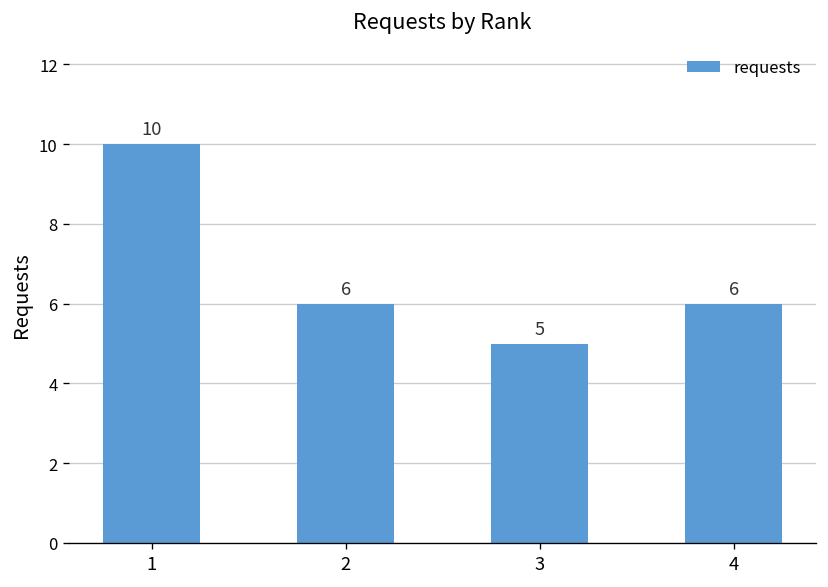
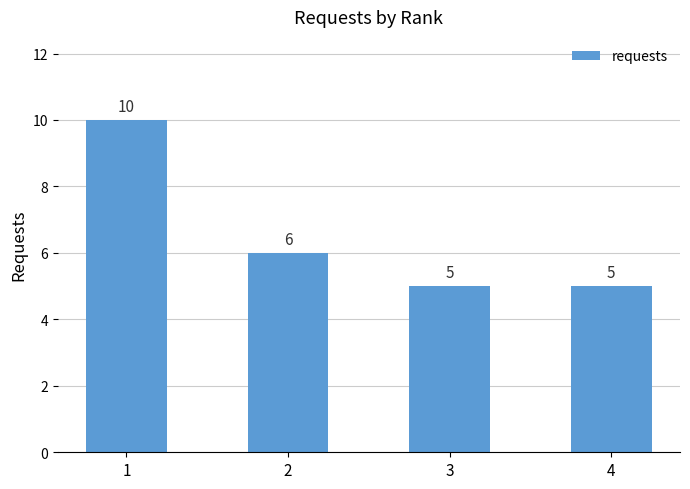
4: 6 -> 5
